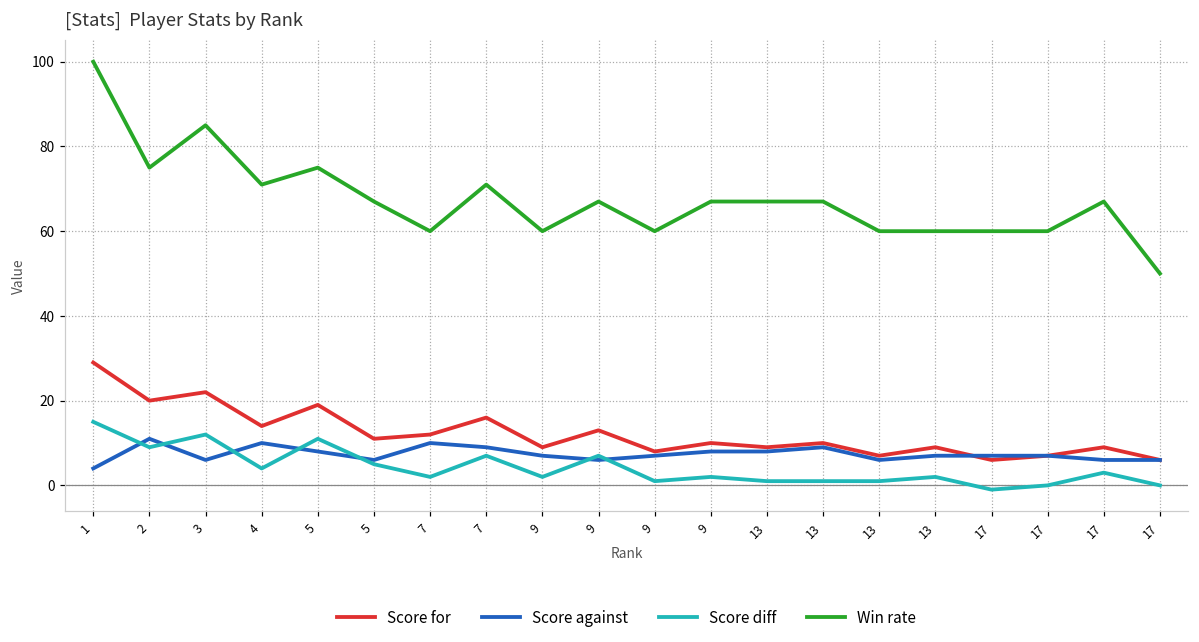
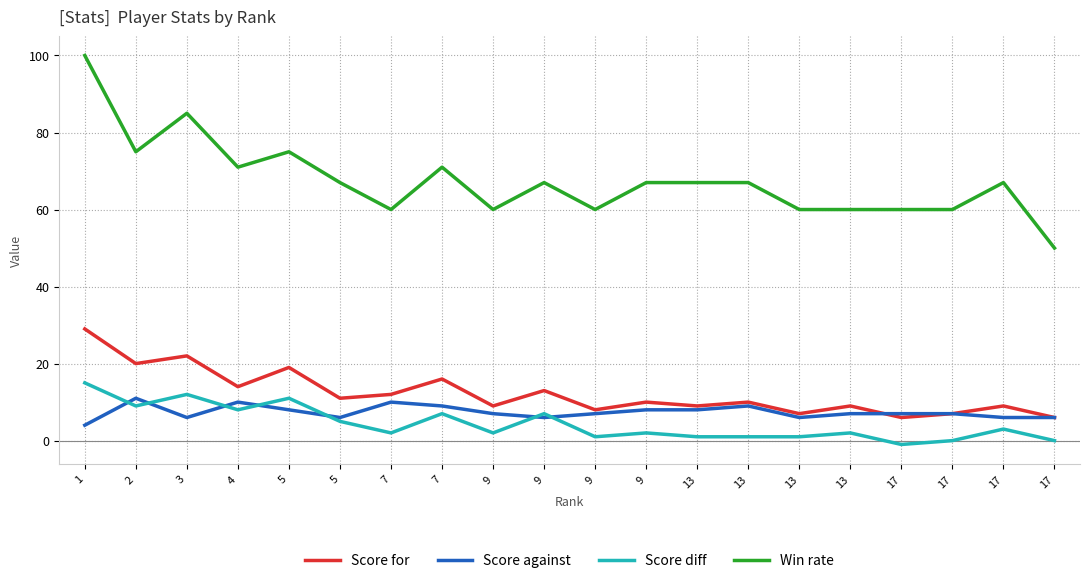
Score diff, 4: 4 -> 8
